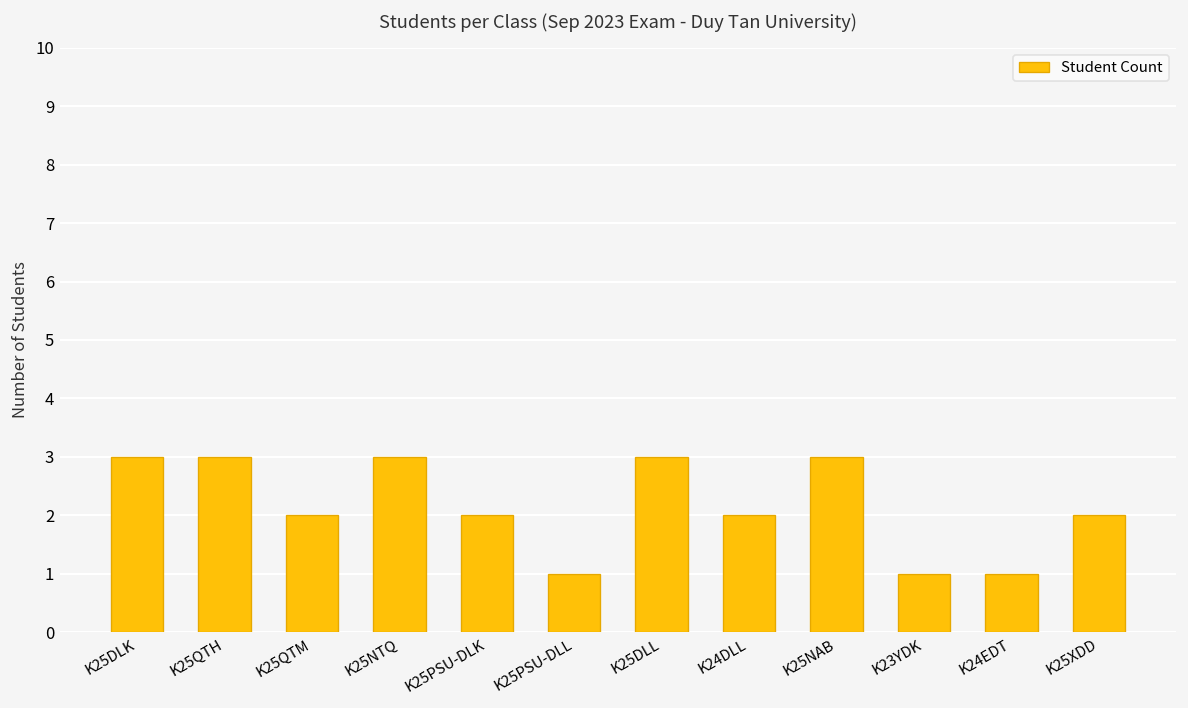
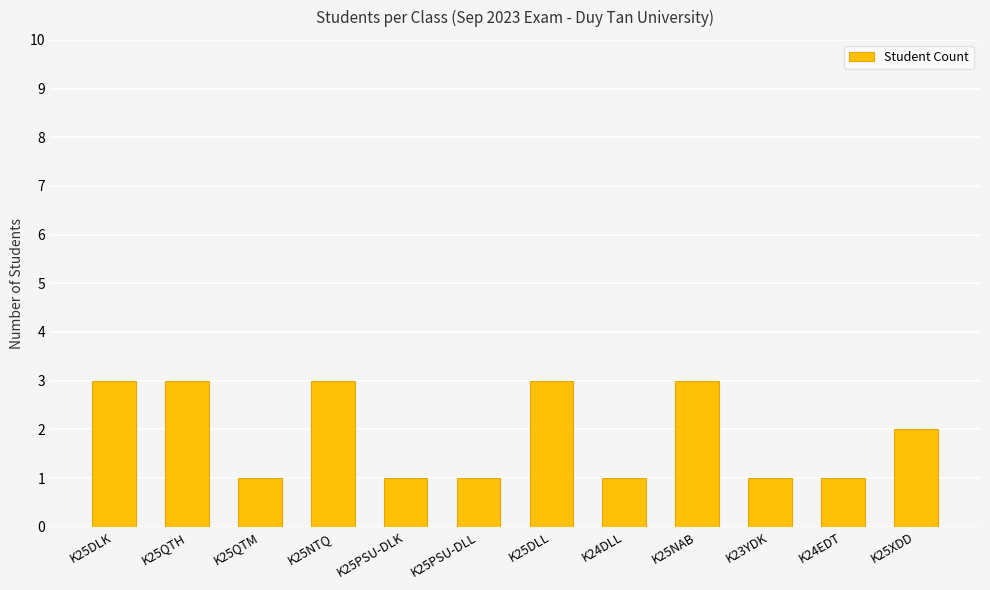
K25QTM: 2 -> 1
K25PSU-DLK: 2 -> 1
K24DLL: 2 -> 1
